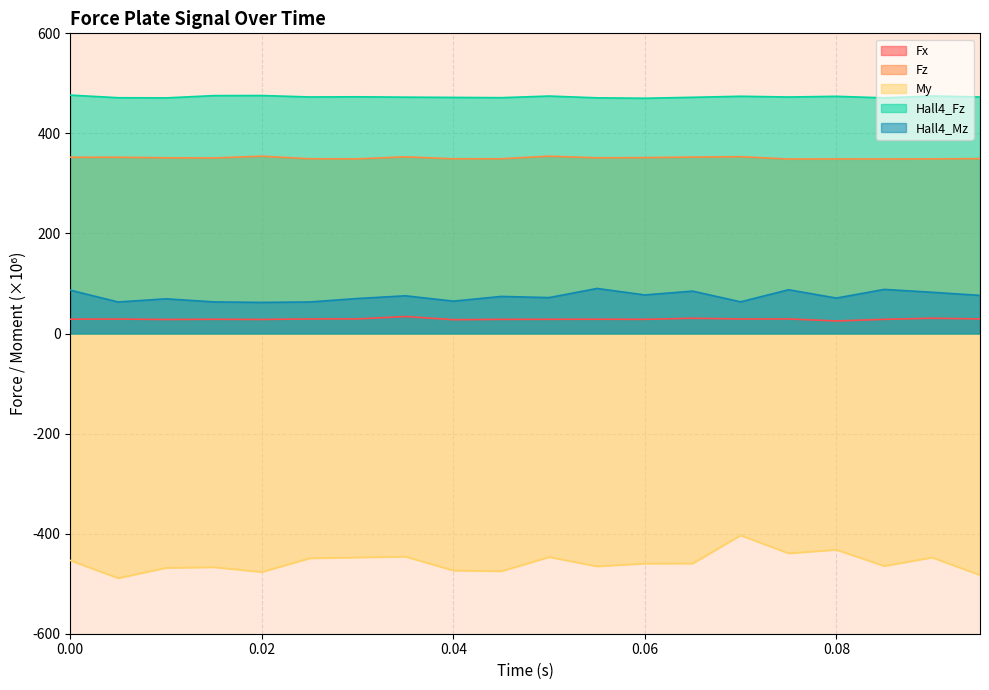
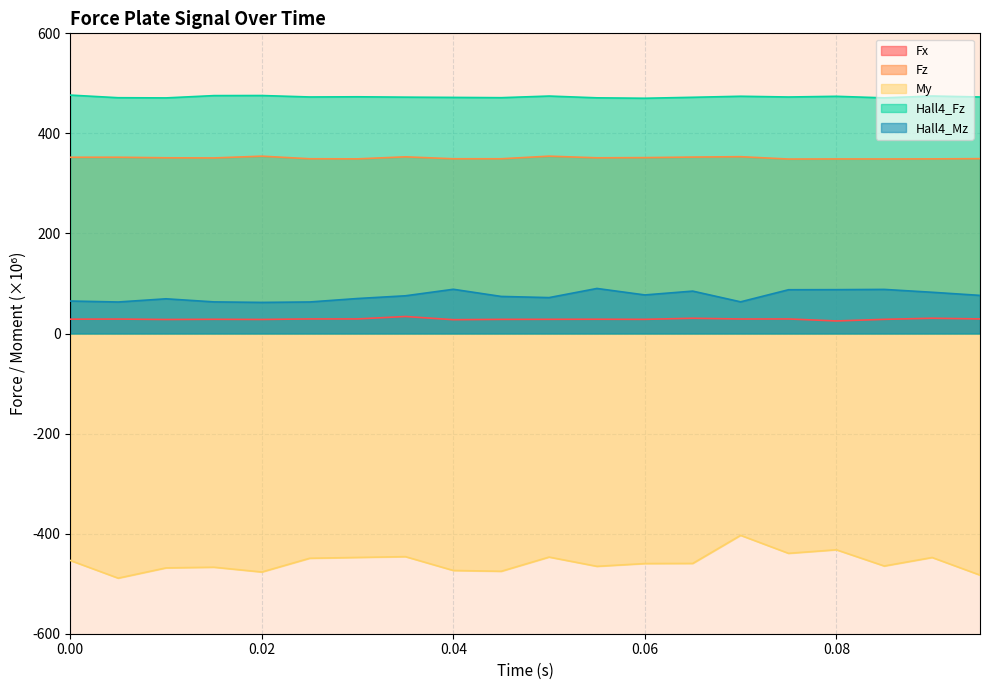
Hall4_Mz, 0.00: 90 -> 60
Hall4_Mz, 0.04: 60 -> 90
Hall4_Mz, 0.08: 70 -> 90
